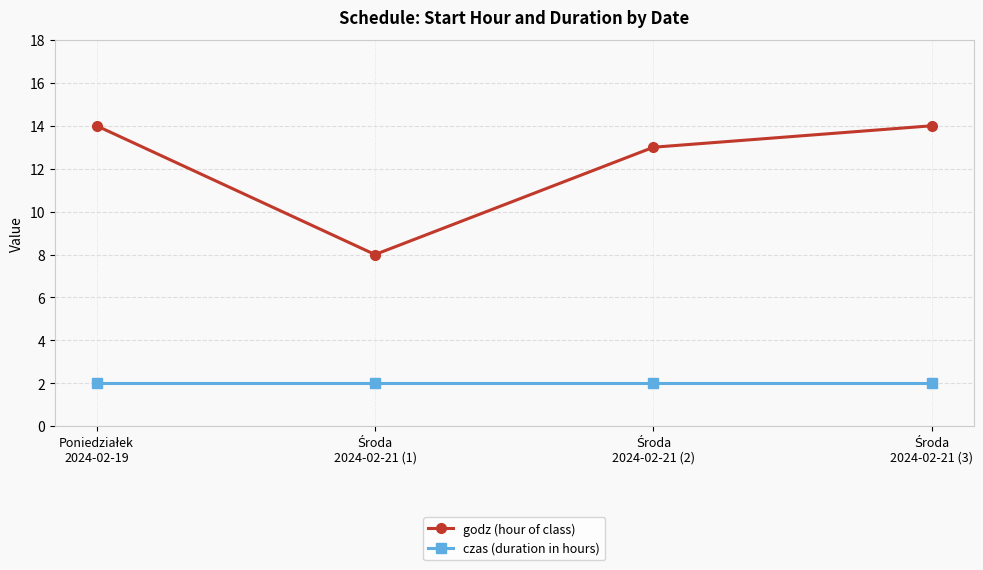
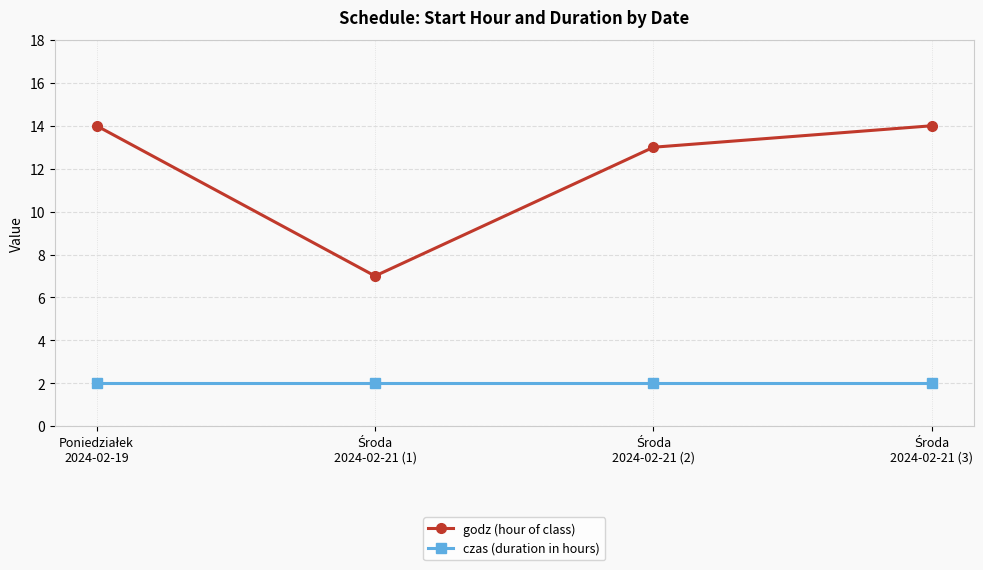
godz (hour of class), Środa 2024-02-21 (1): 8 -> 7
